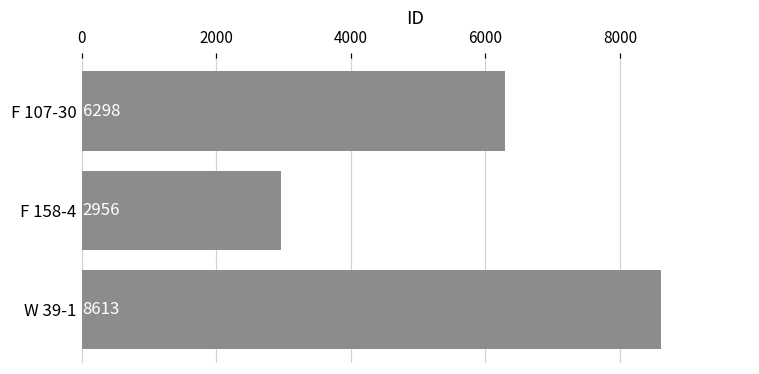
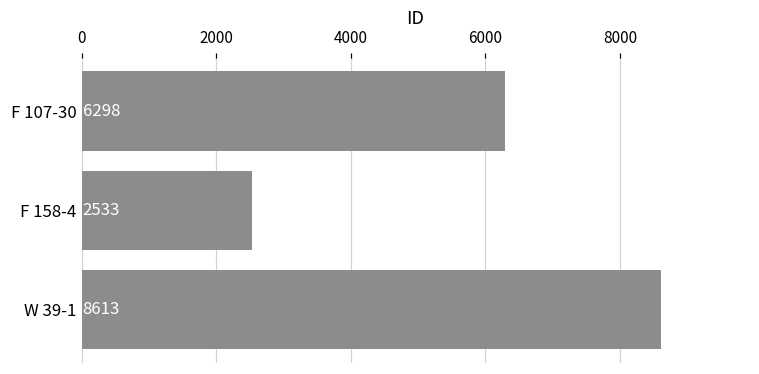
F 158-4: 2956 -> 2533
